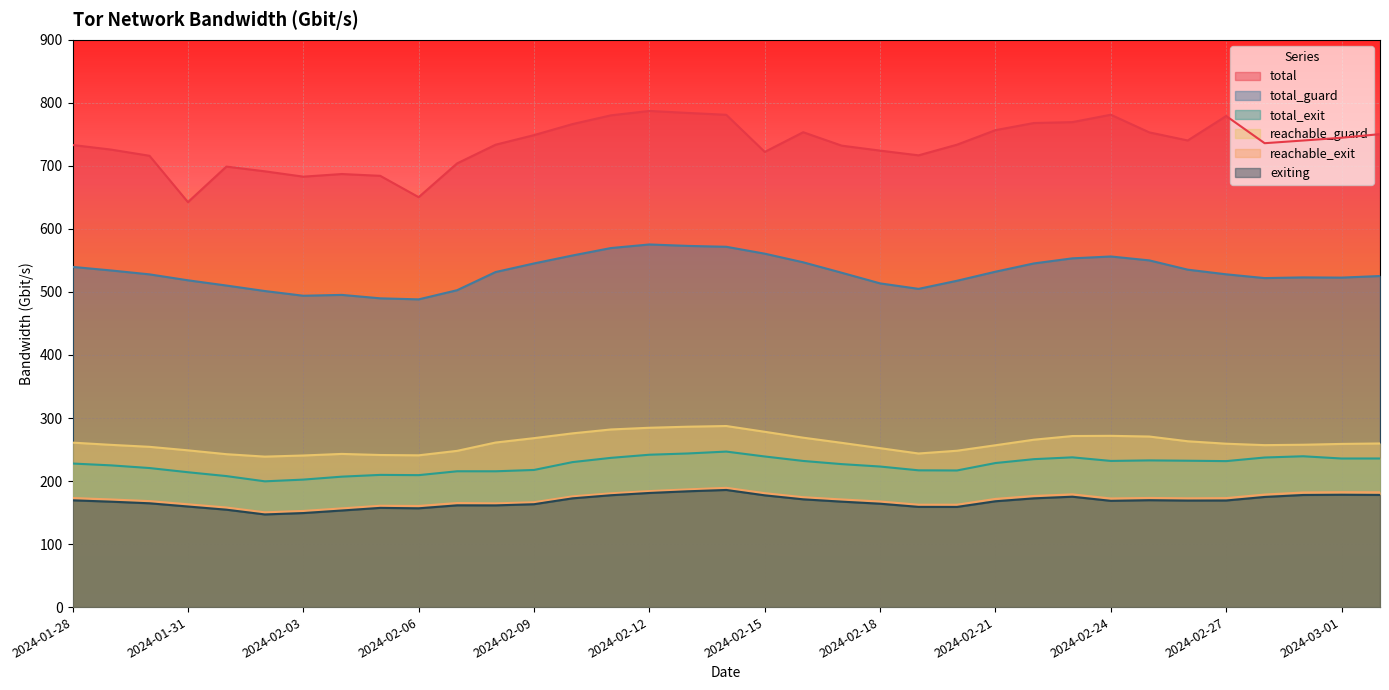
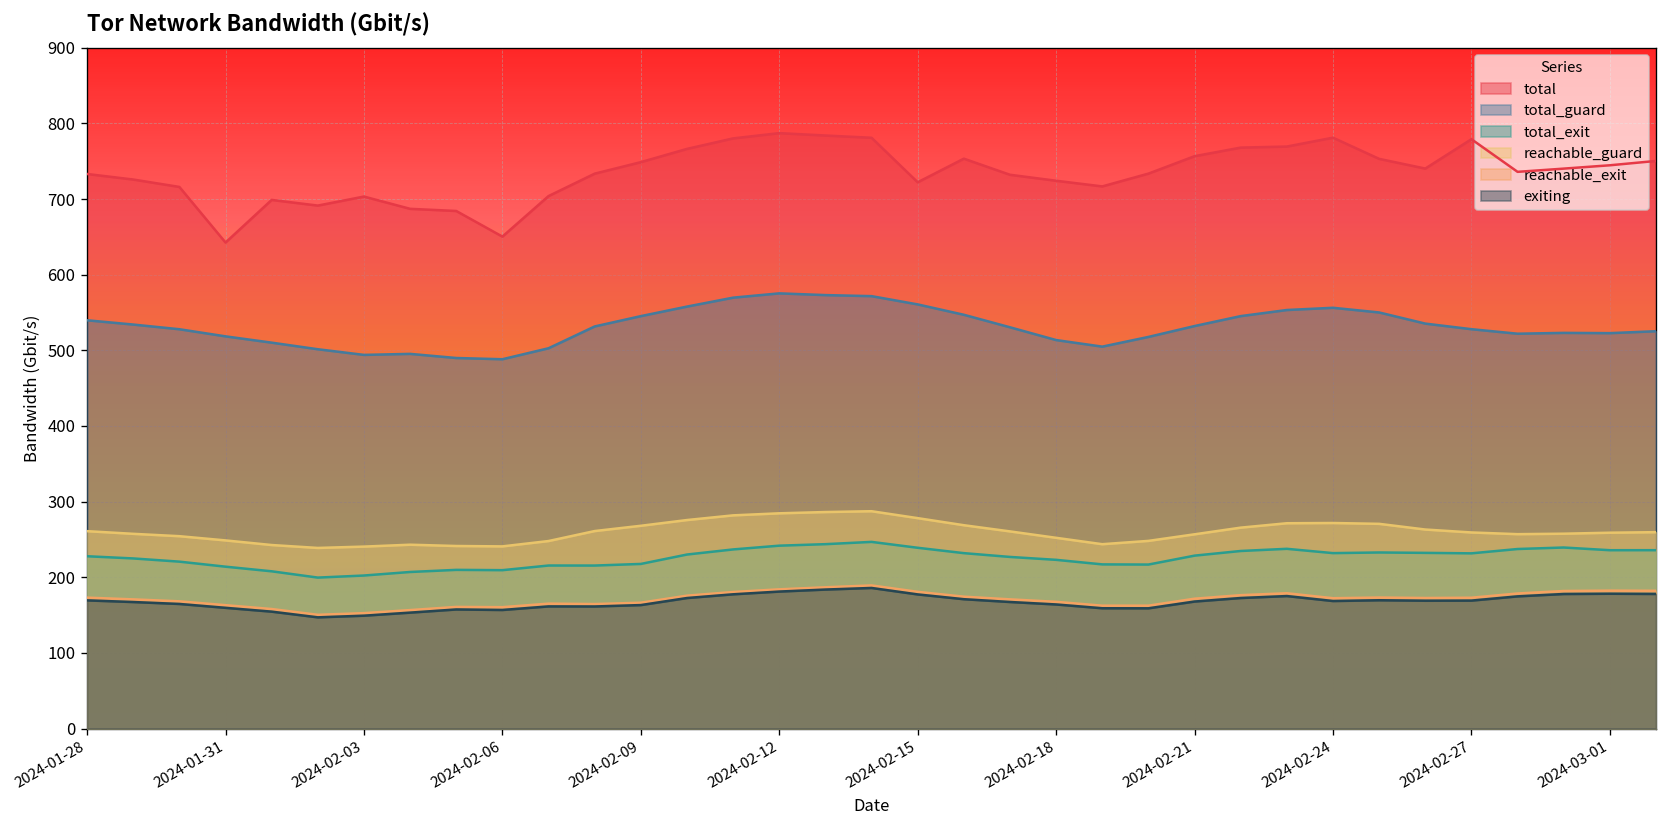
total, 2024-02-03: 680 -> 700
